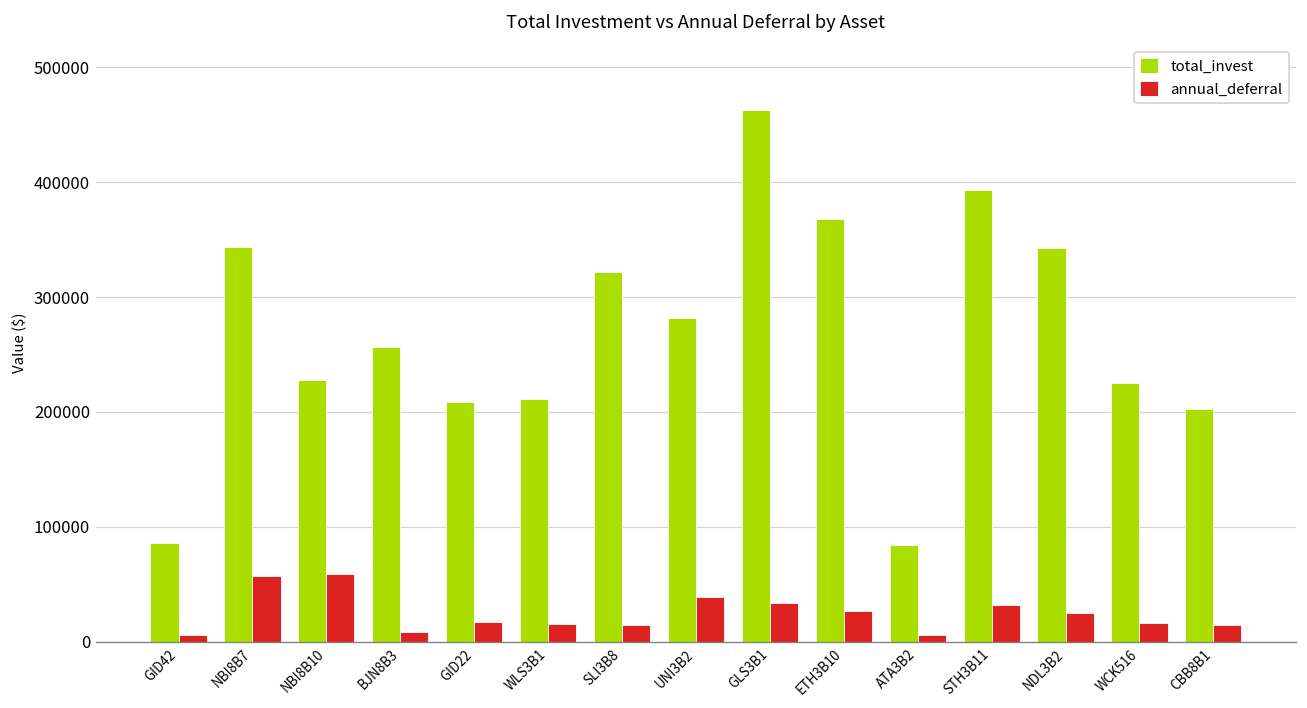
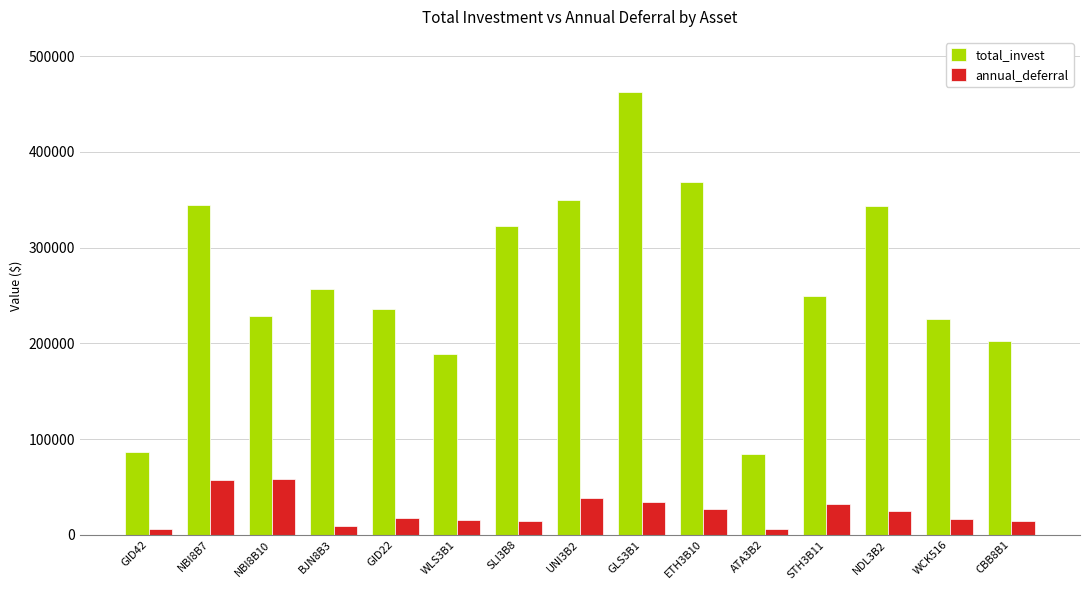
total_invest, GID22: 210000 -> 240000
total_invest, WLS3B1: 210000 -> 190000
total_invest, UNI3B2: 280000 -> 350000
total_invest, STH3B11: 390000 -> 250000
